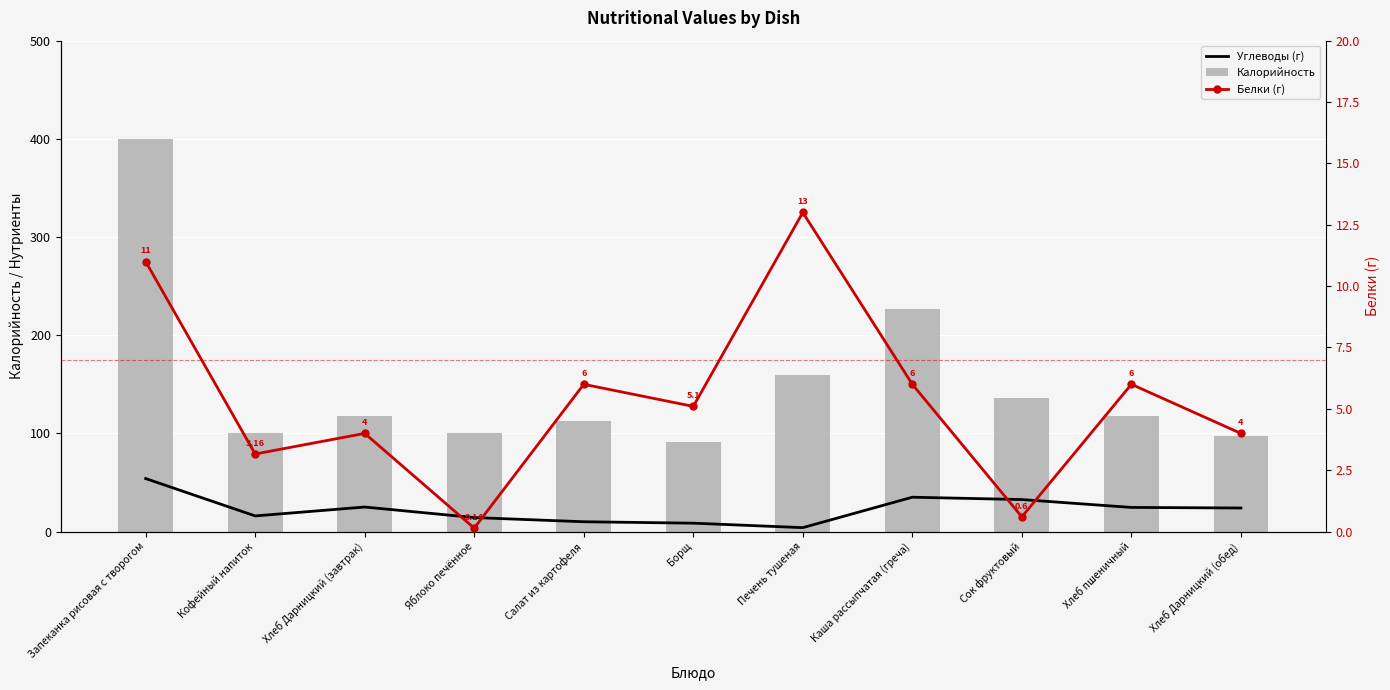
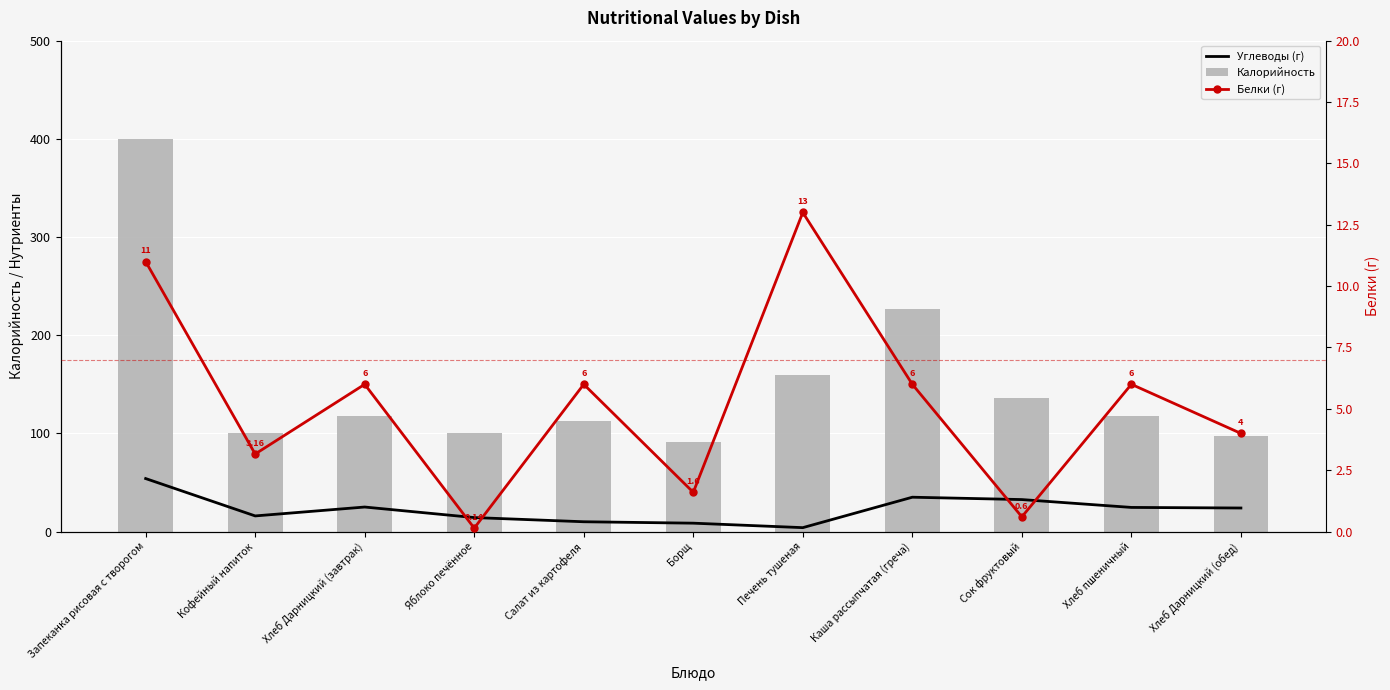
Белки (г), Хлеб Дарницкий (завтрак): 4 -> 6
Белки (г), Борщ: 5.1 -> 1.6
